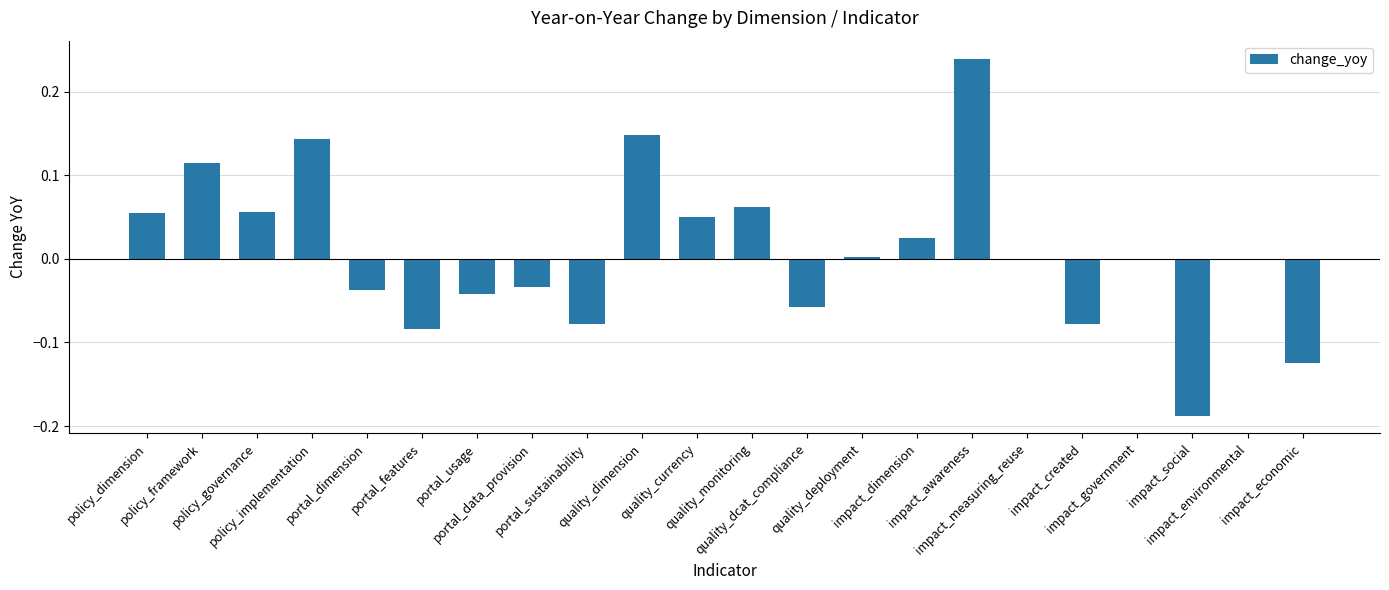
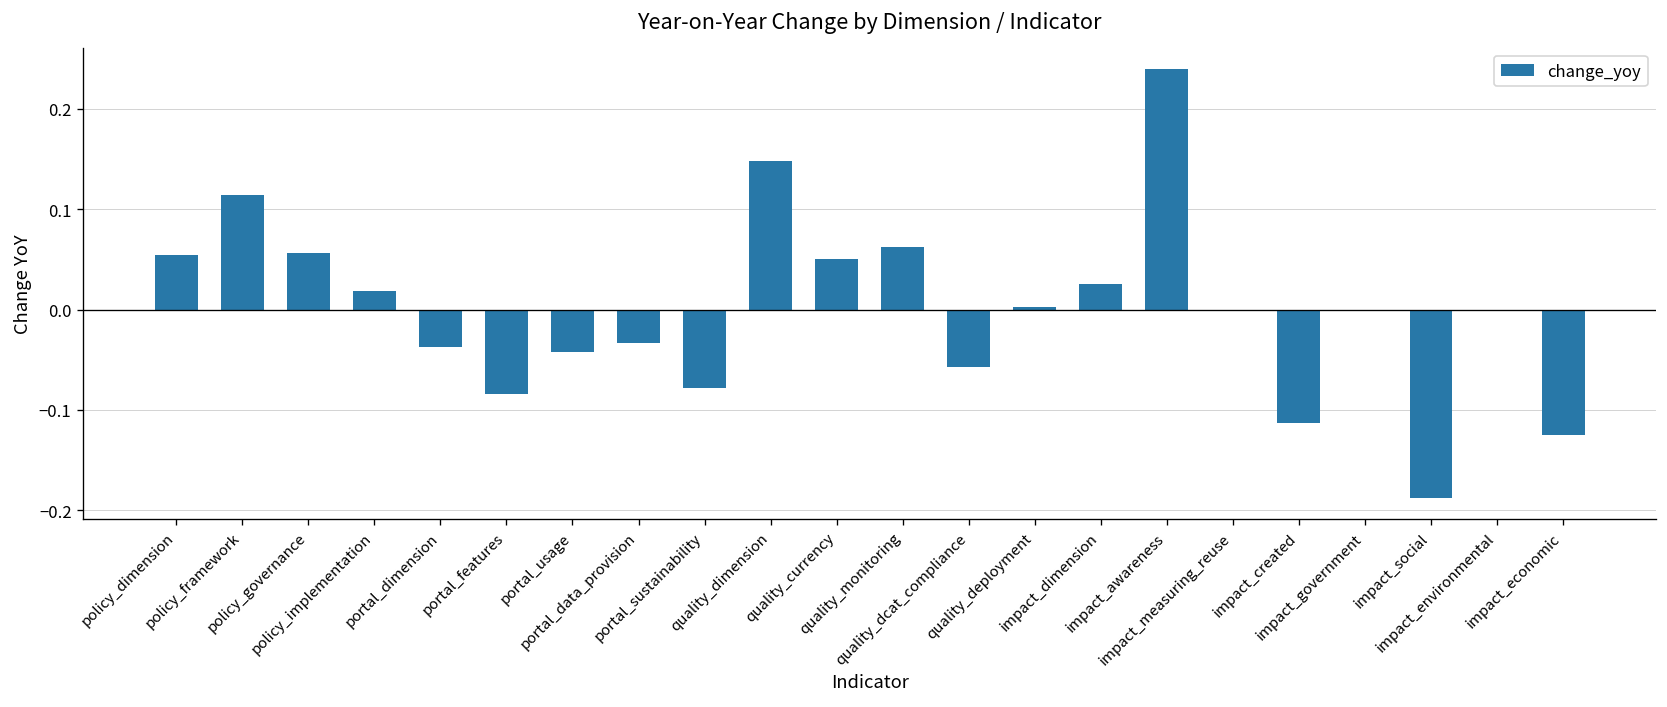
policy_implementation: 0.14 -> 0.02
impact_created: -0.08 -> -0.11
